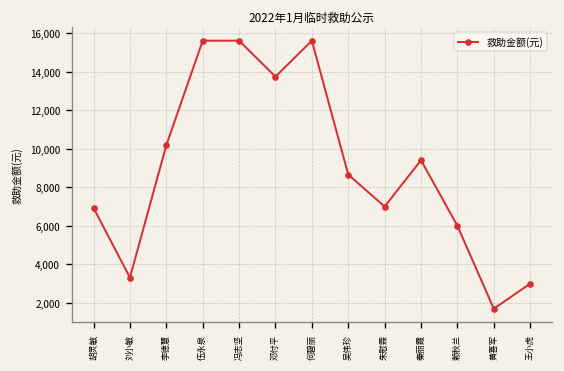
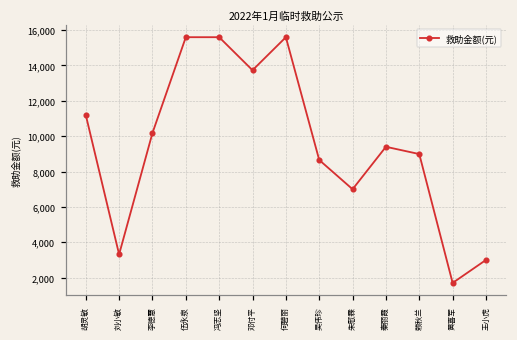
胡灵敏: 6,900 -> 11,200
赖秋兰: 6,000 -> 9,000
